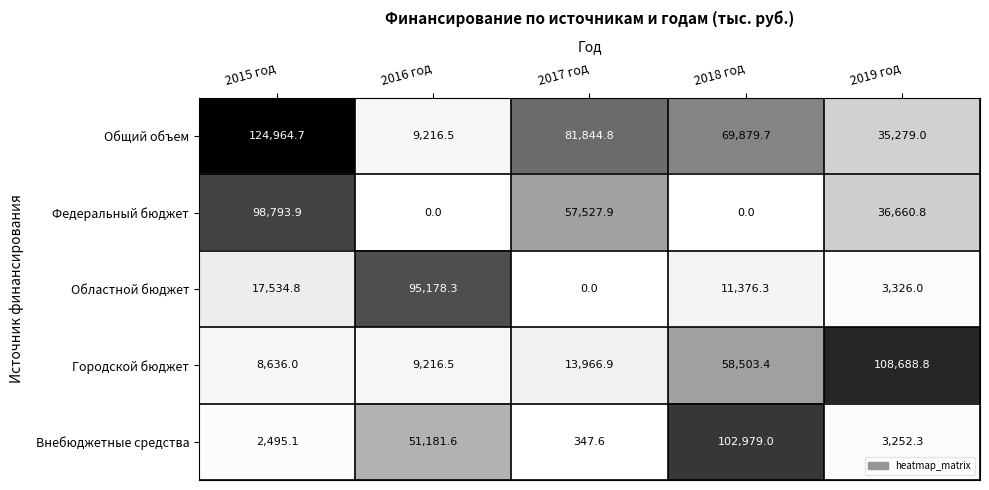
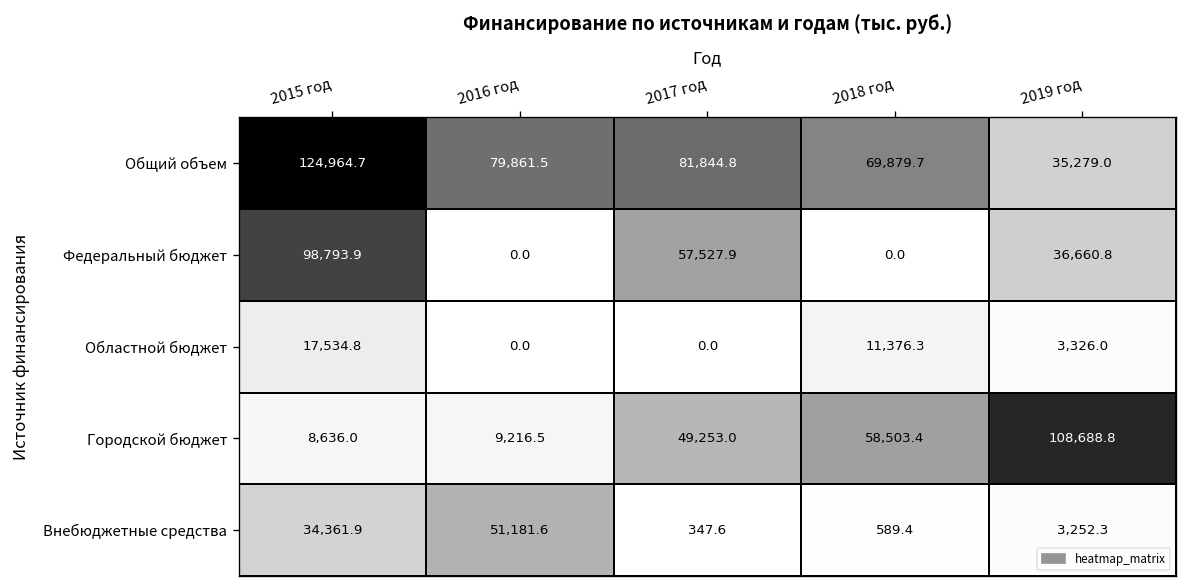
Общий объем, 2016 год: 9,216.5 -> 79,861.5
Областной бюджет, 2016 год: 95,178.3 -> 0.0
Городской бюджет, 2017 год: 13,966.9 -> 49,253.0
Внебюджетные средства, 2015 год: 2,495.1 -> 34,361.9
Внебюджетные средства, 2018 год: 102,979.0 -> 589.4
